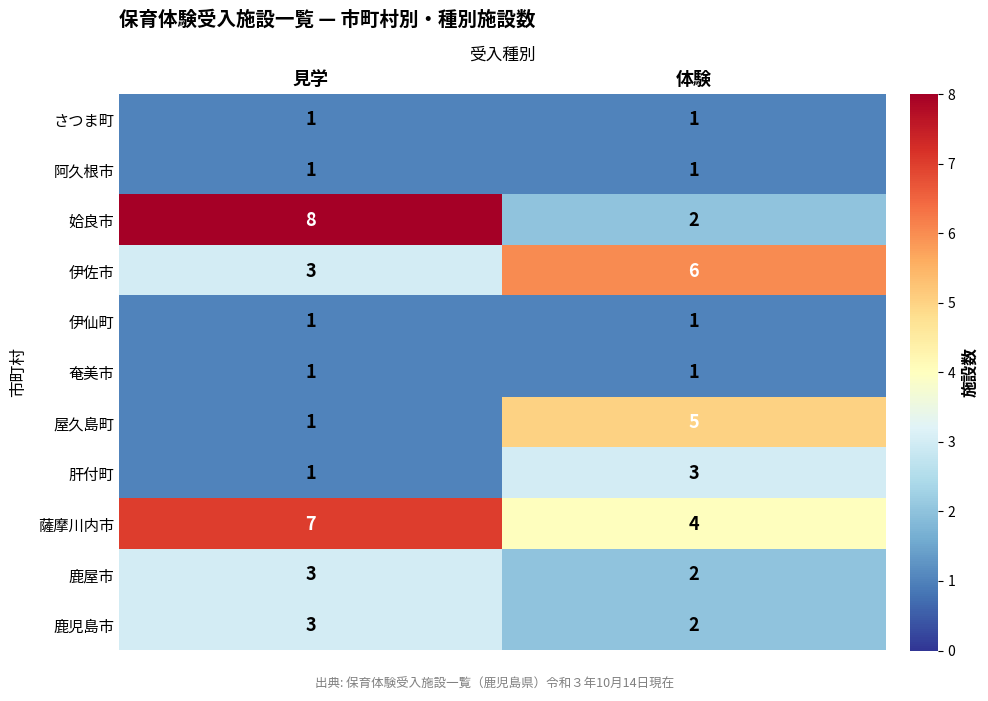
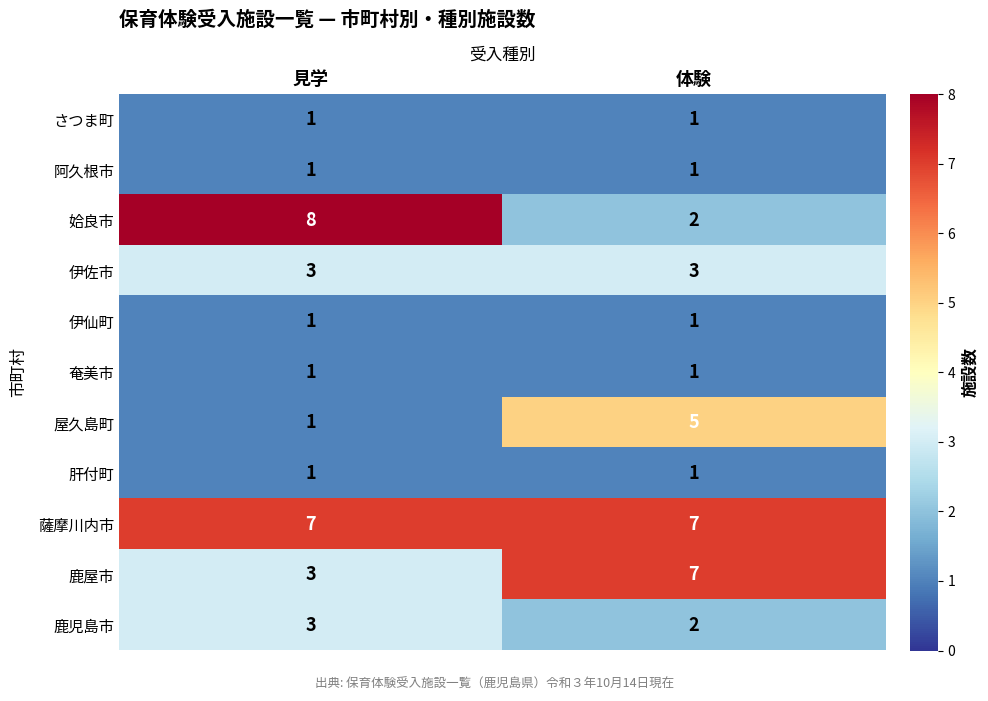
伊佐市, 体験: 6 -> 3
肝付町, 体験: 3 -> 1
薩摩川内市, 体験: 4 -> 7
鹿屋市, 体験: 2 -> 7
